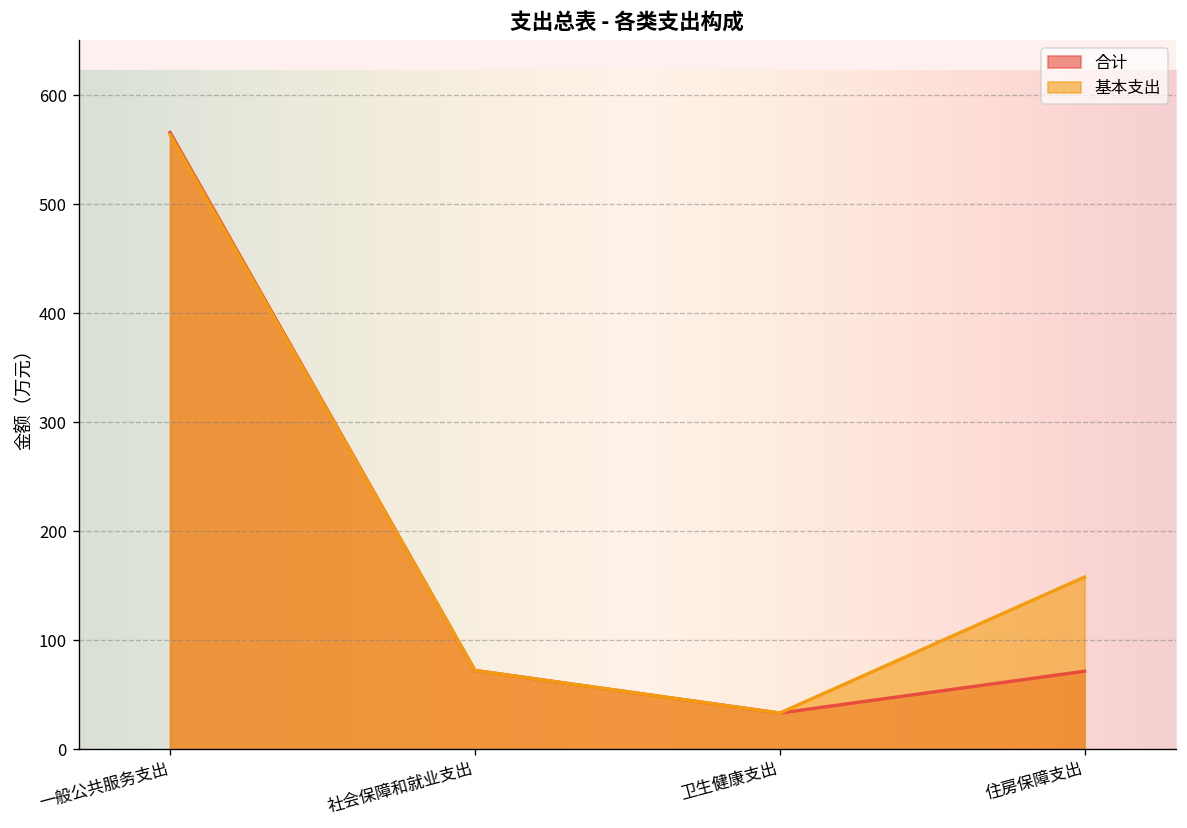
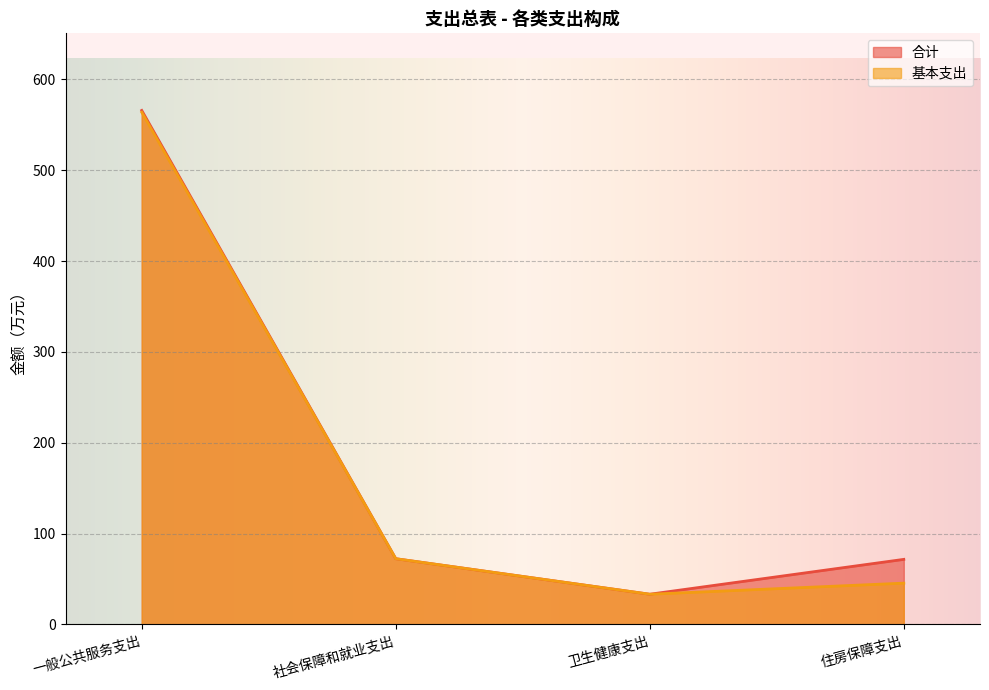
基本支出, 住房保障支出: 160 -> 50
